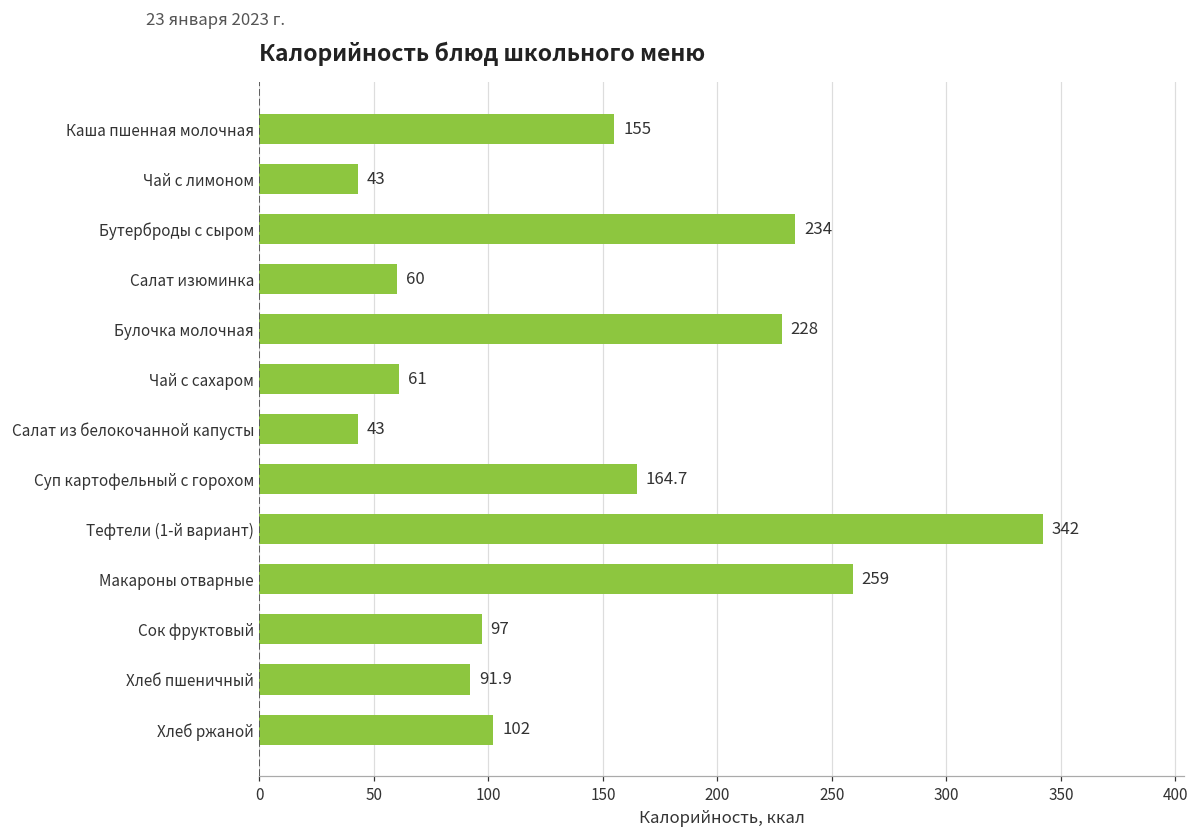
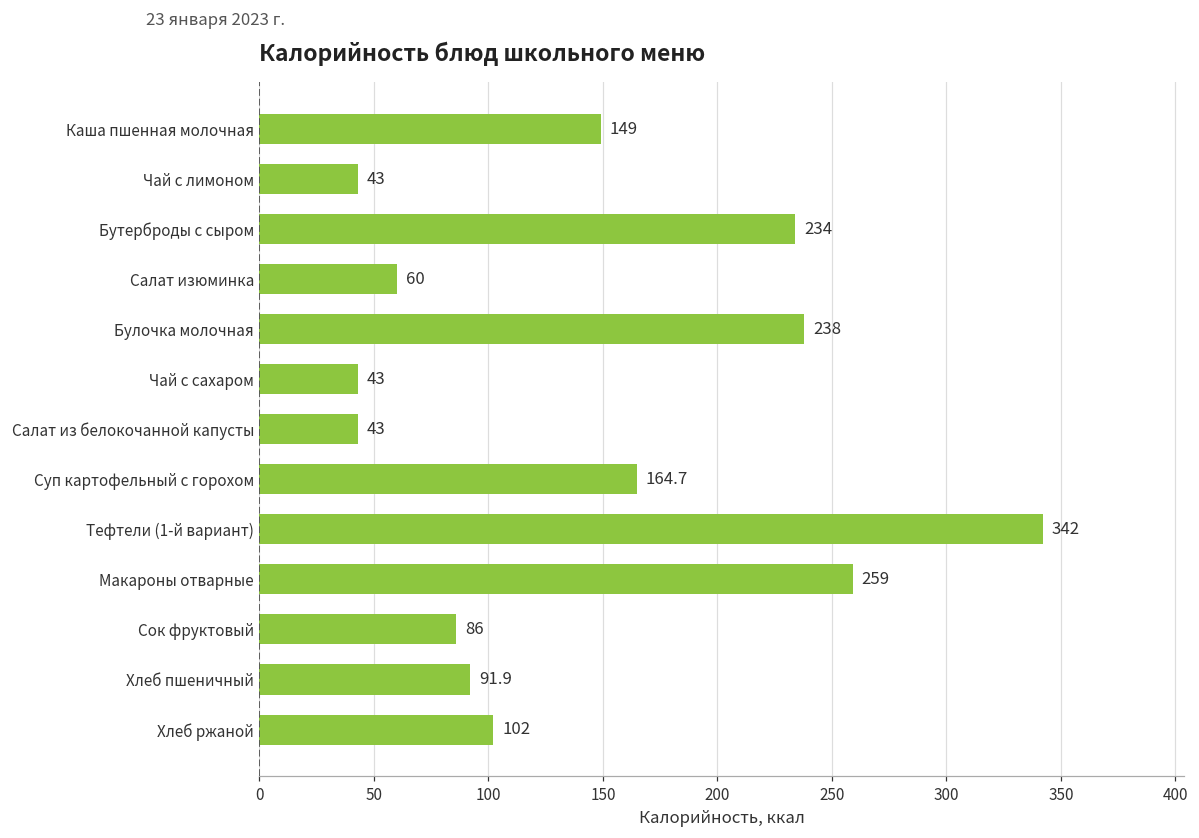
Каша пшенная молочная: 155 -> 149
Булочка молочная: 228 -> 238
Чай с сахаром: 61 -> 43
Сок фруктовый: 97 -> 86
